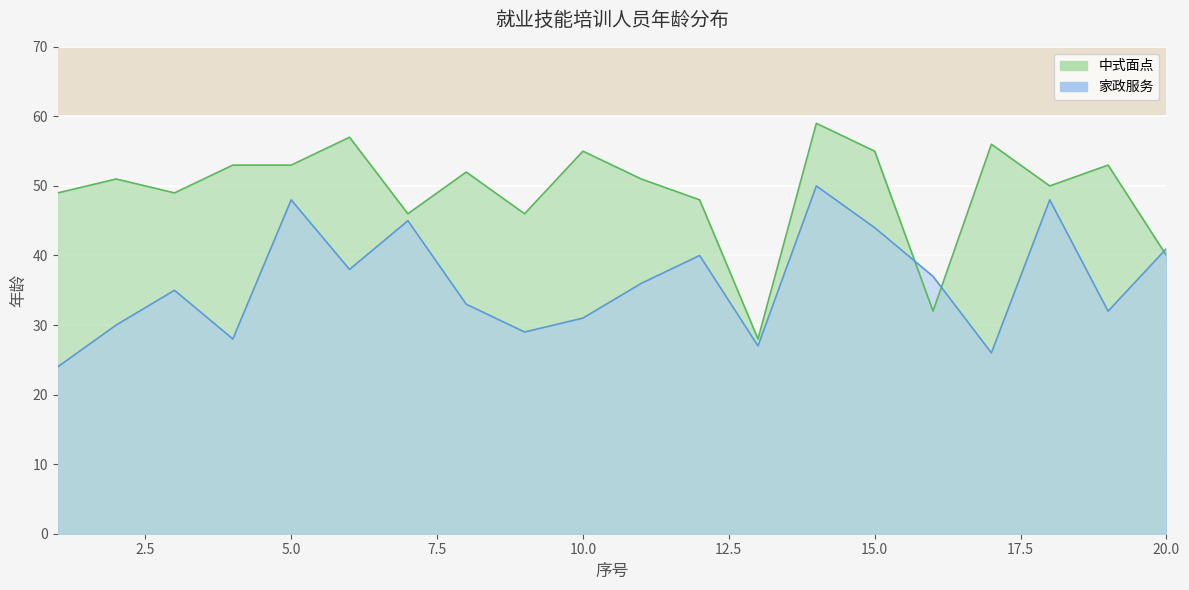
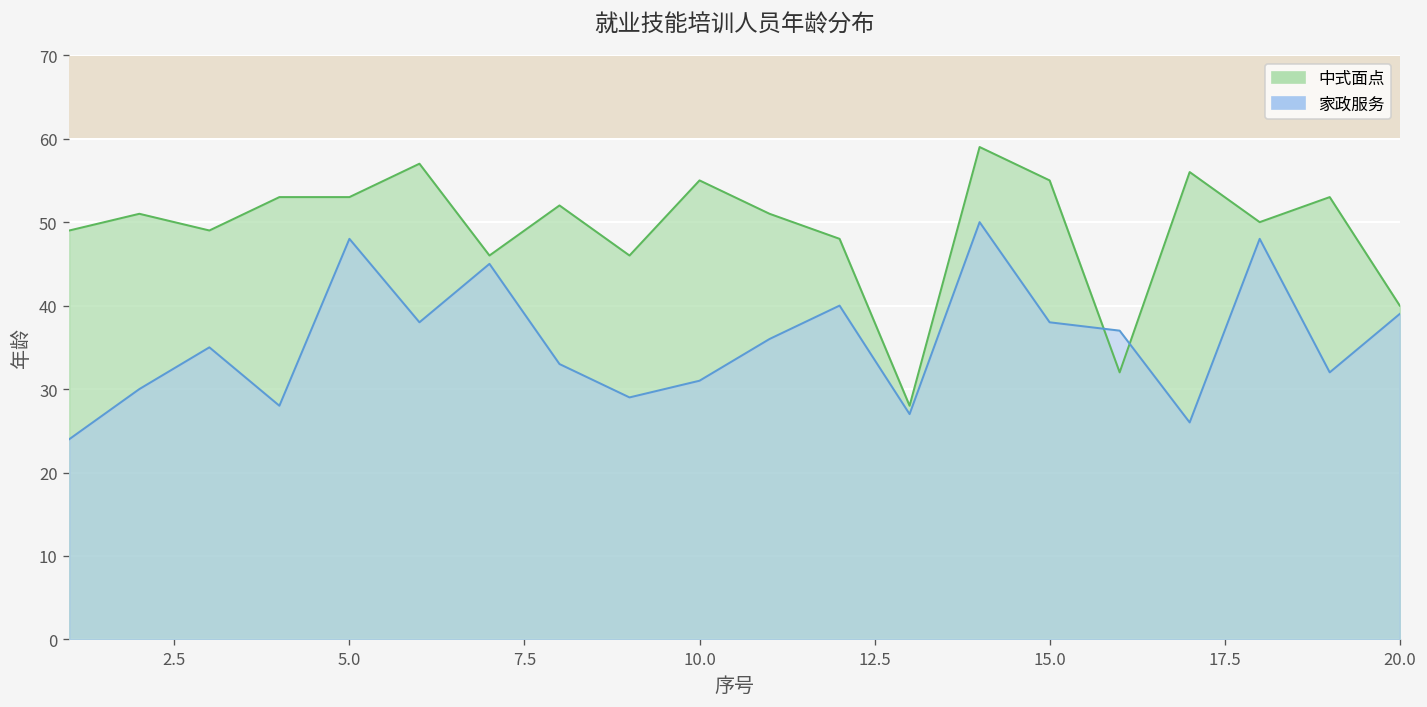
家政服务, 15.0: 44 -> 38
家政服务, 20.0: 41 -> 39
